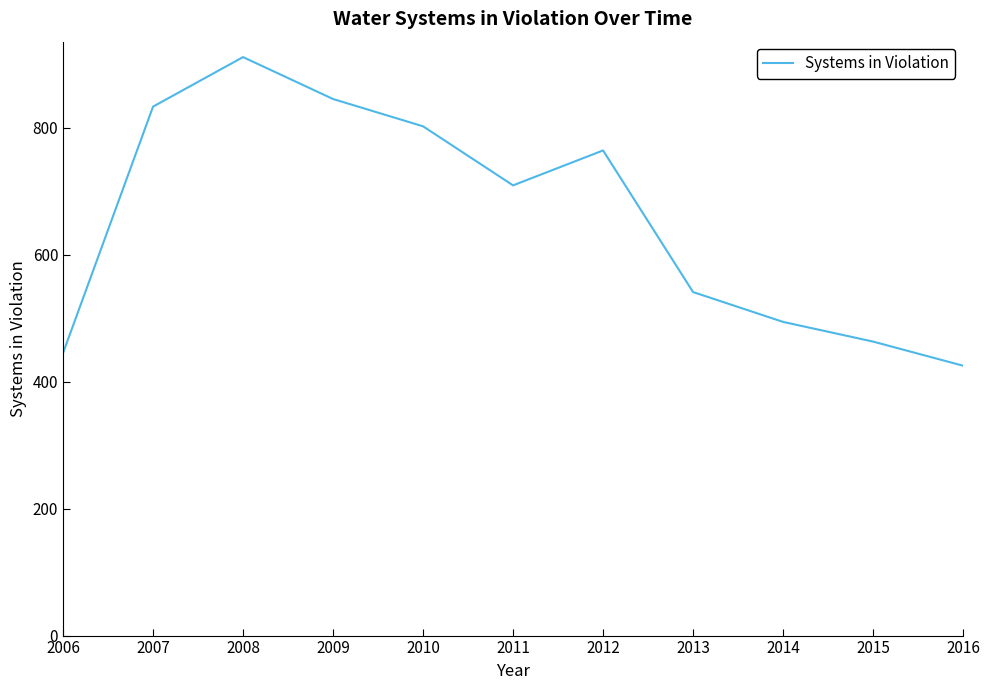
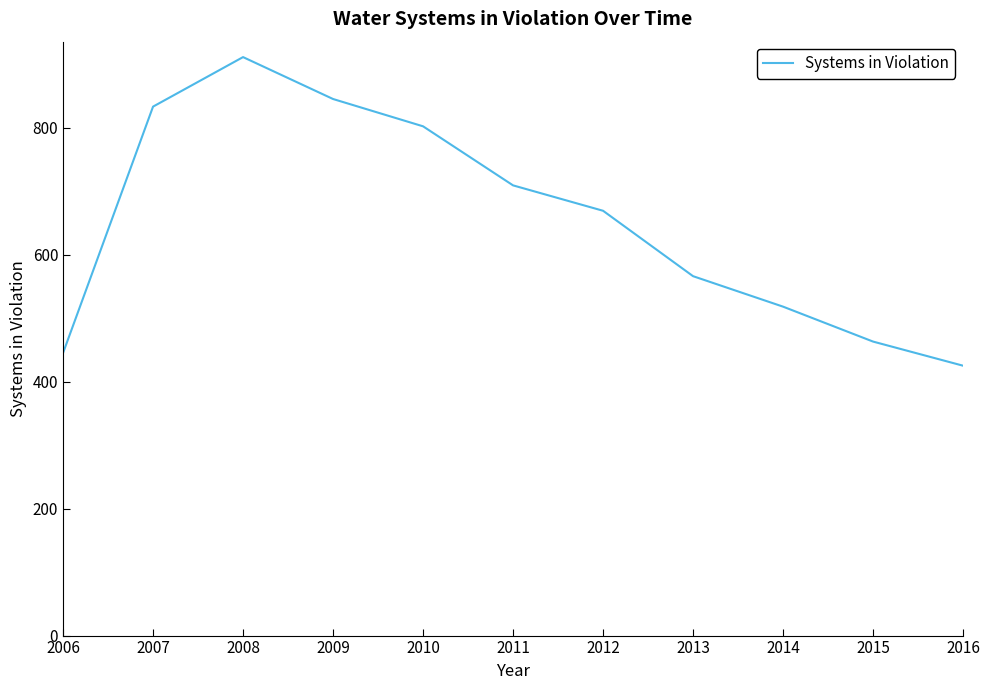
2012: 760 -> 670
2013: 540 -> 570
2014: 490 -> 520
